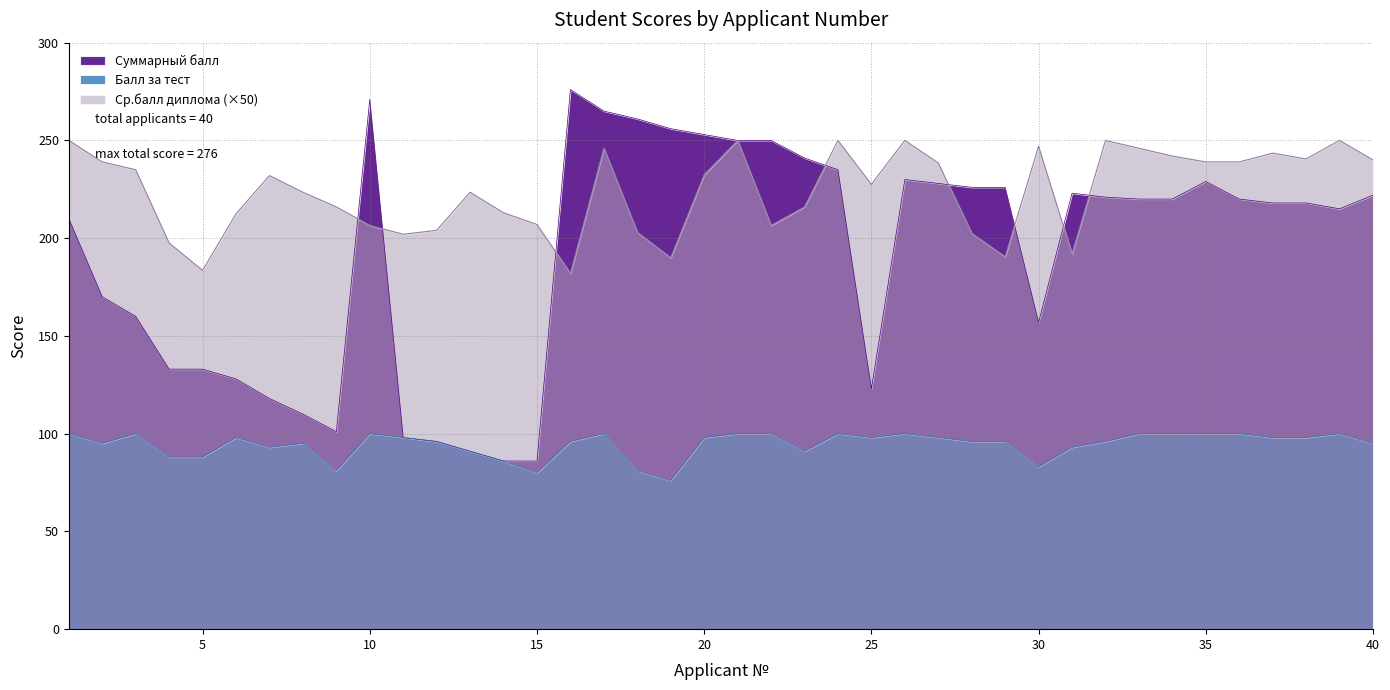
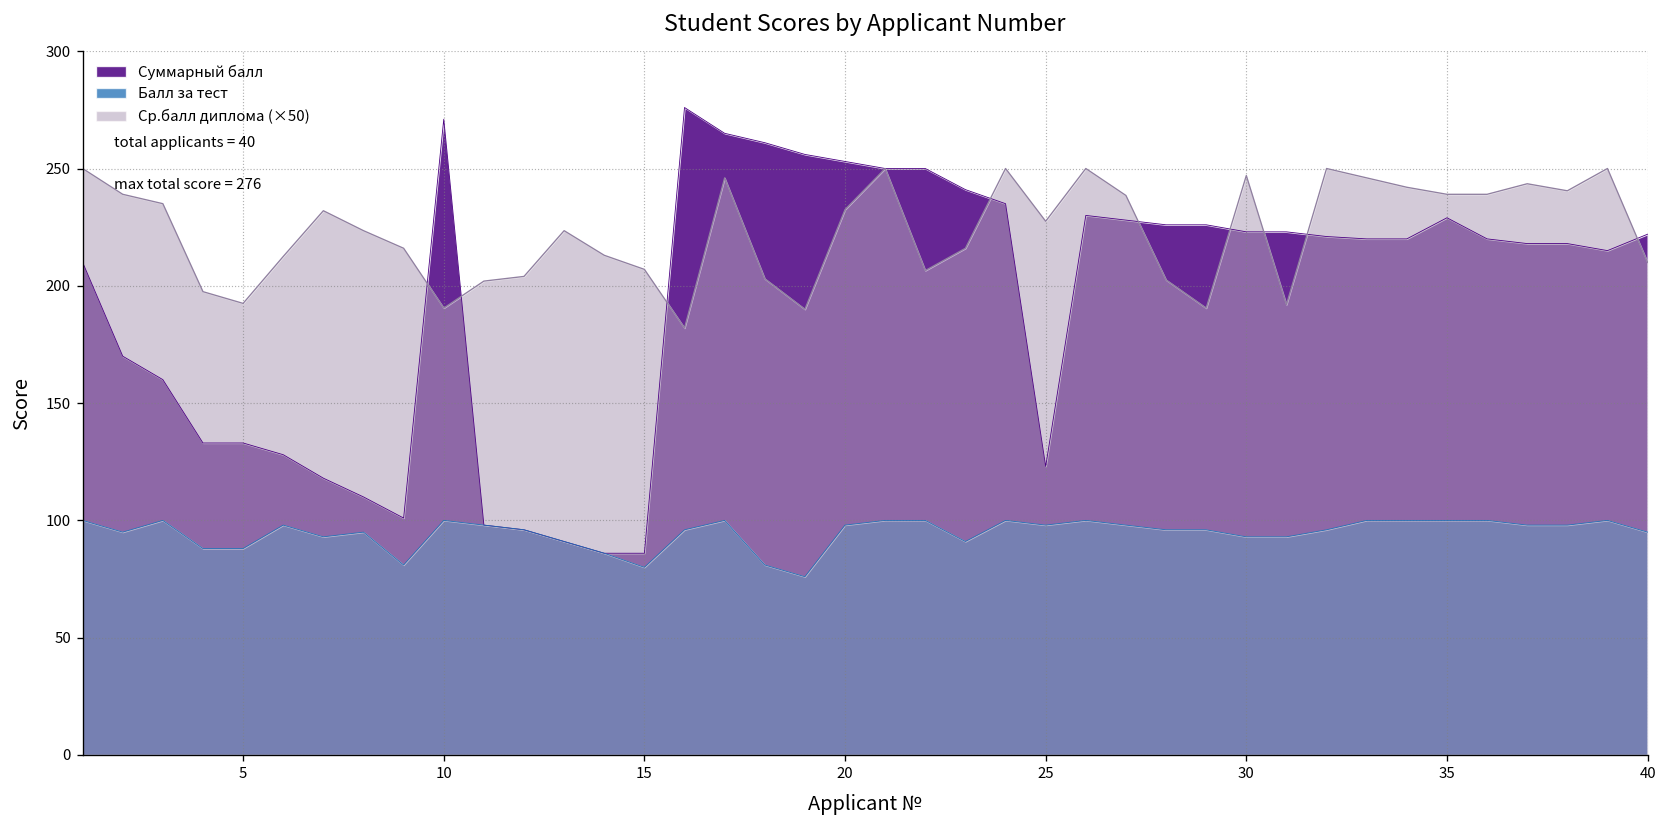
Ср.балл диплома (×50), 5: 184 -> 193
Ср.балл диплома (×50), 10: 207 -> 191
Суммарный балл, 30: 157 -> 223
Балл за тест, 30: 83 -> 93
Ср.балл диплома (×50), 40: 240 -> 210
